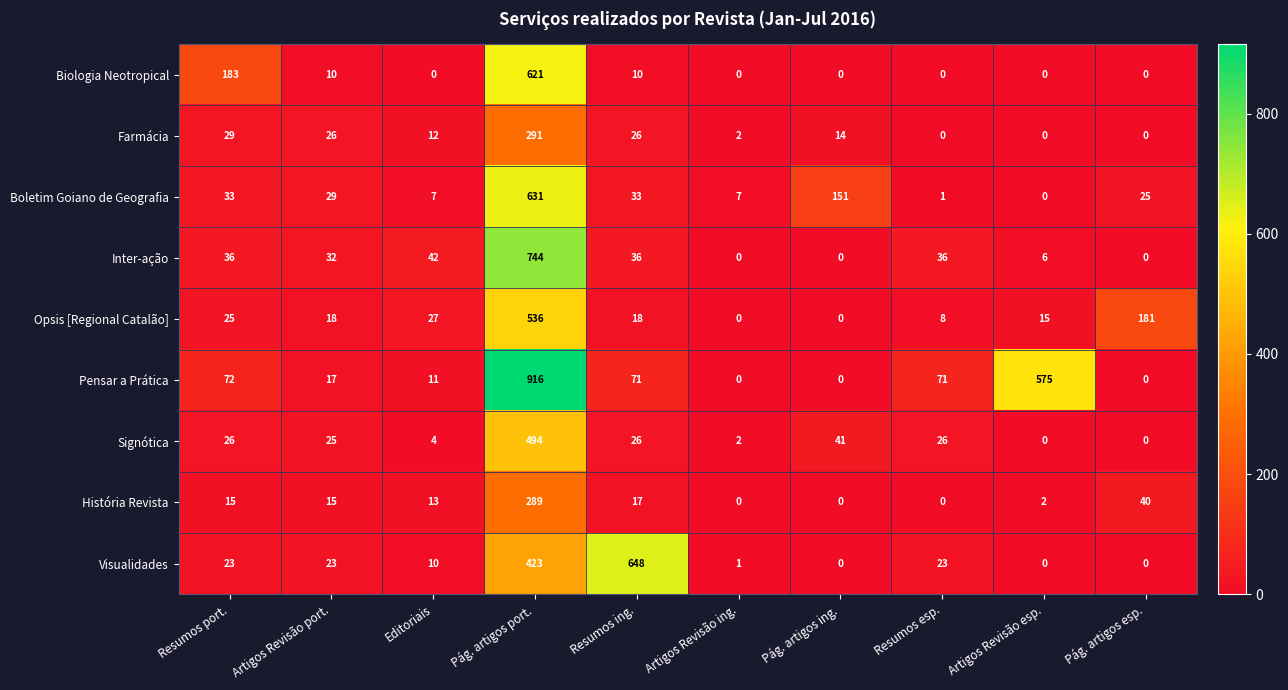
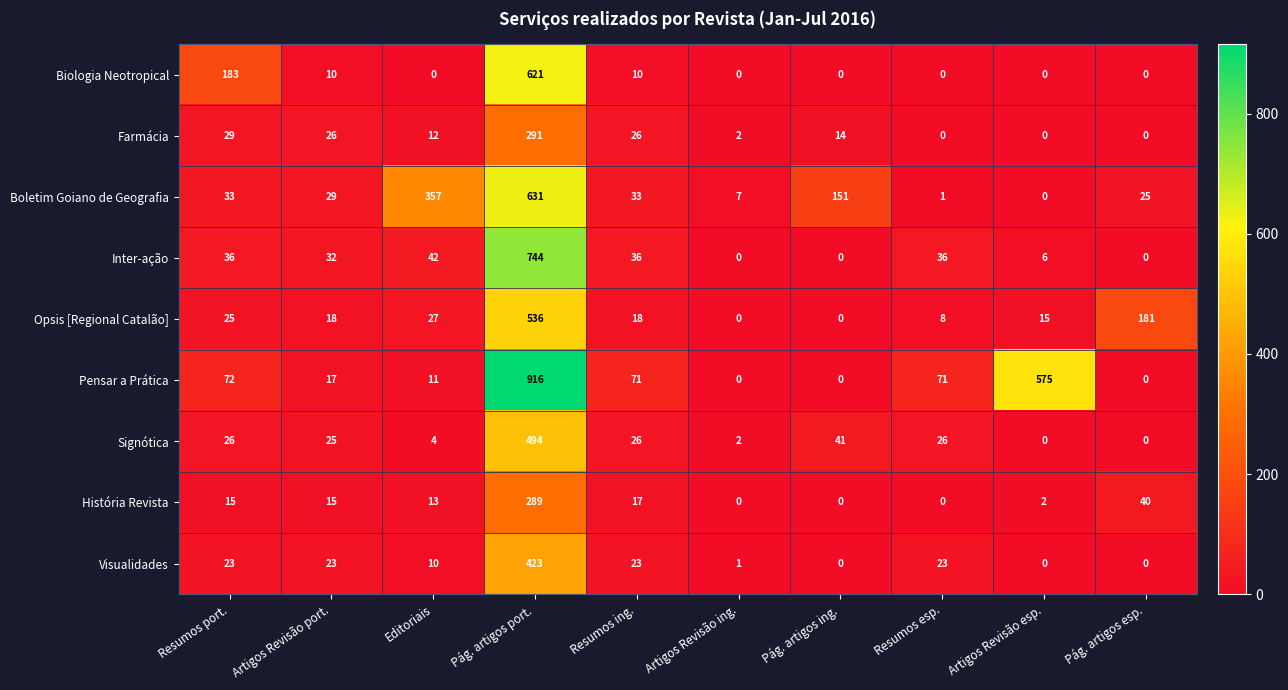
Boletim Goiano de Geografia, Editoriais: 7 -> 357
Visualidades, Resumos ing.: 648 -> 23
